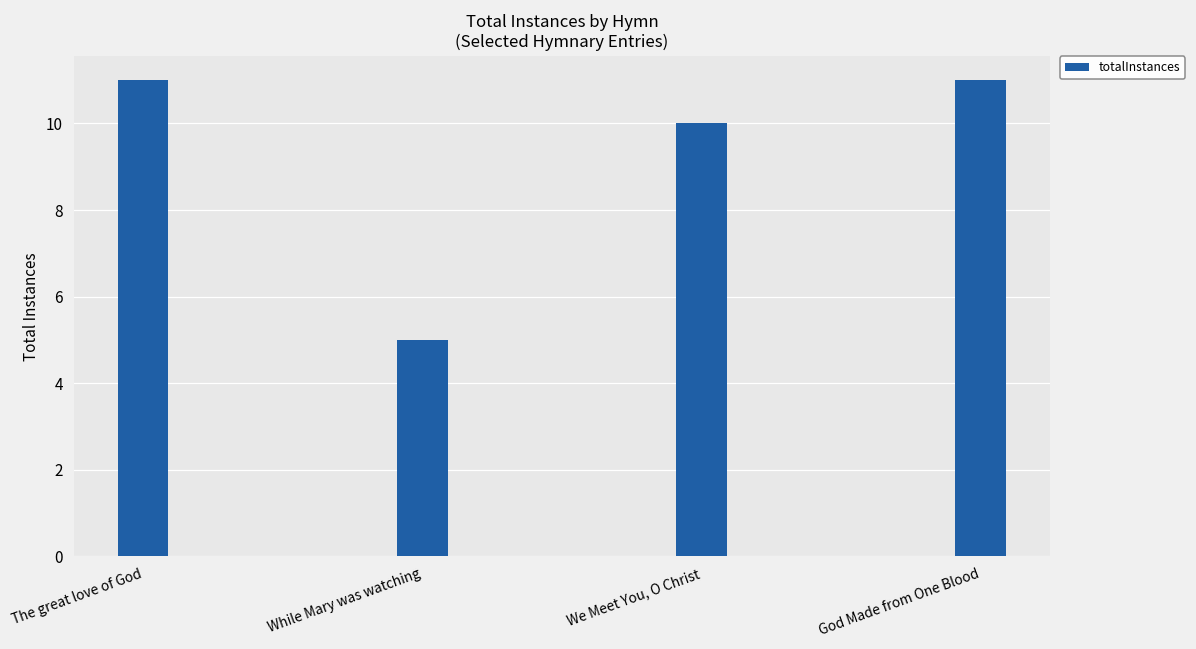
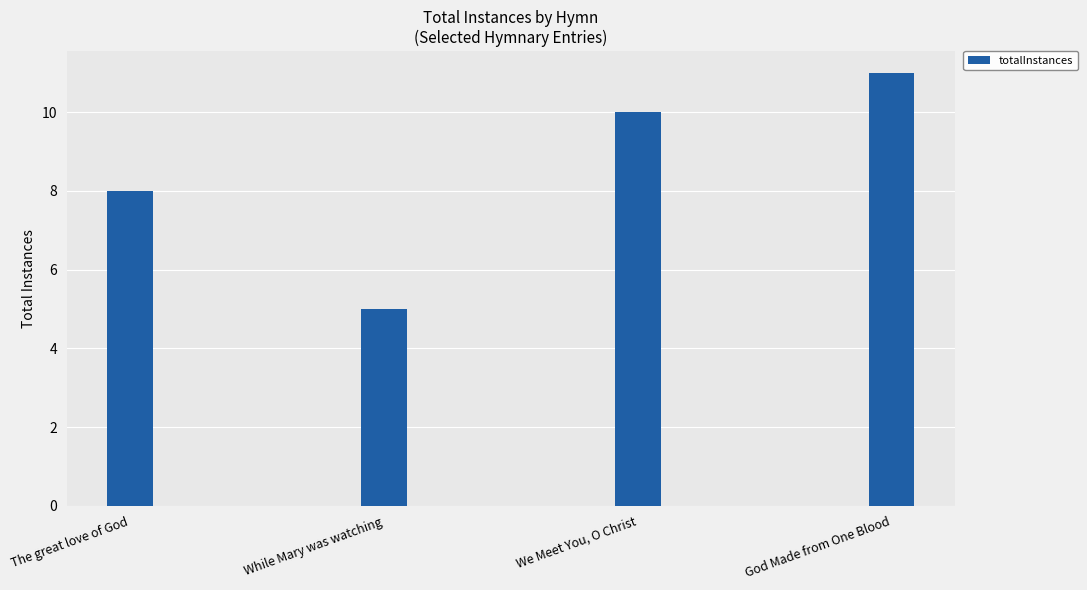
The great love of God: 11 -> 8
